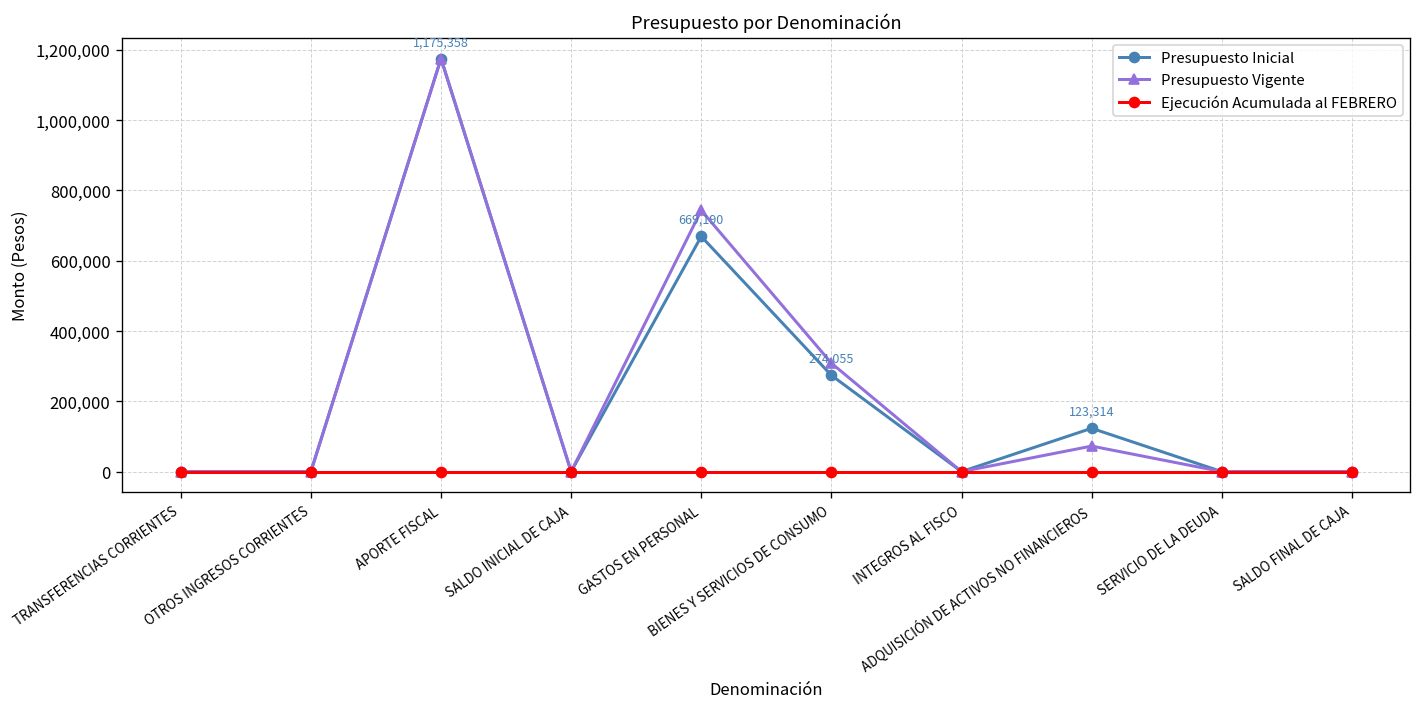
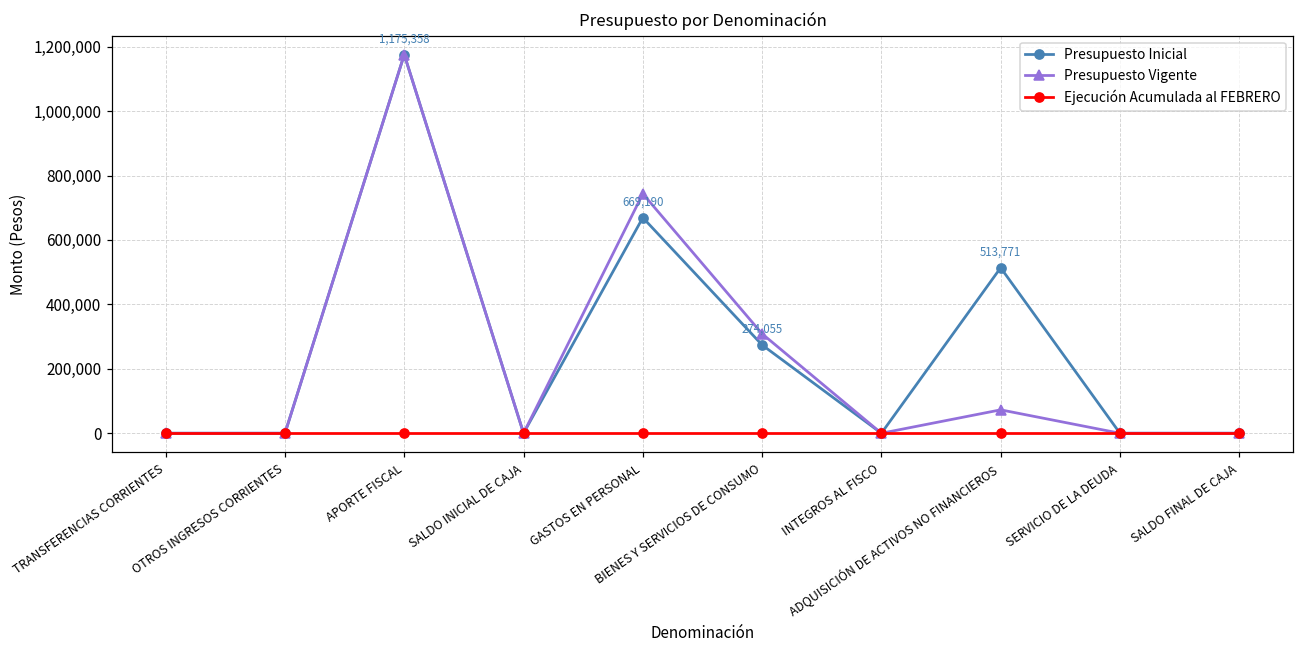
Presupuesto Inicial, ADQUISICIÓN DE ACTIVOS NO FINANCIEROS: 123,314 -> 513,771
